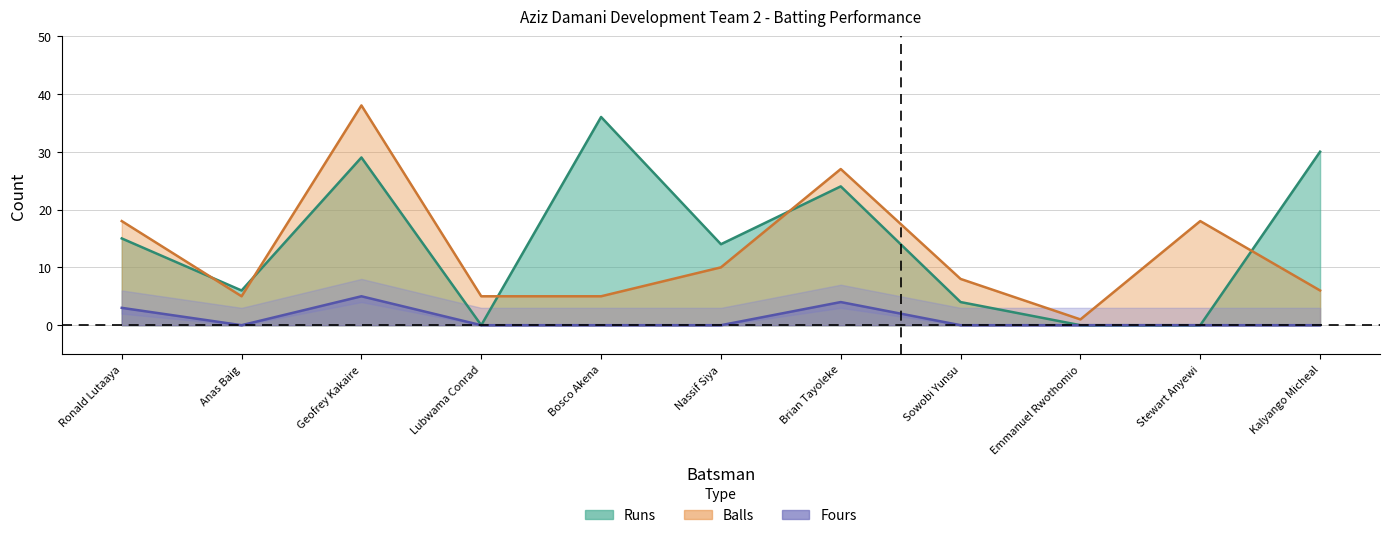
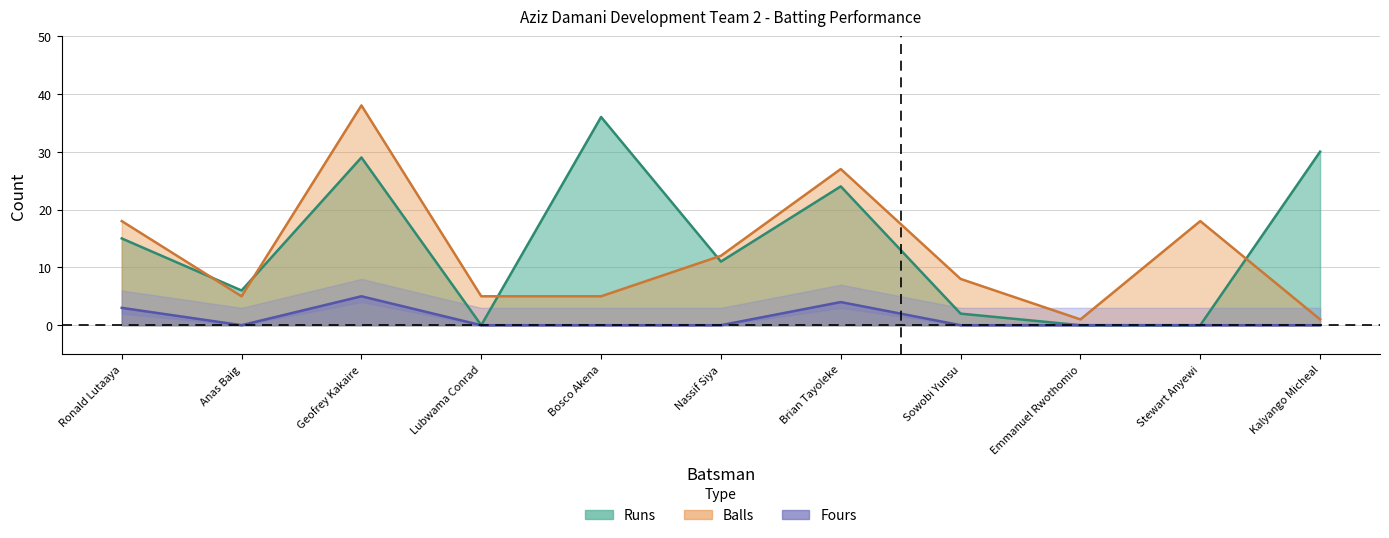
Runs, Nassif Siya: 14 -> 11
Balls, Nassif Siya: 10 -> 12
Runs, Sowobi Yunsu: 4 -> 2
Balls, Kalyango Micheal: 6 -> 1
